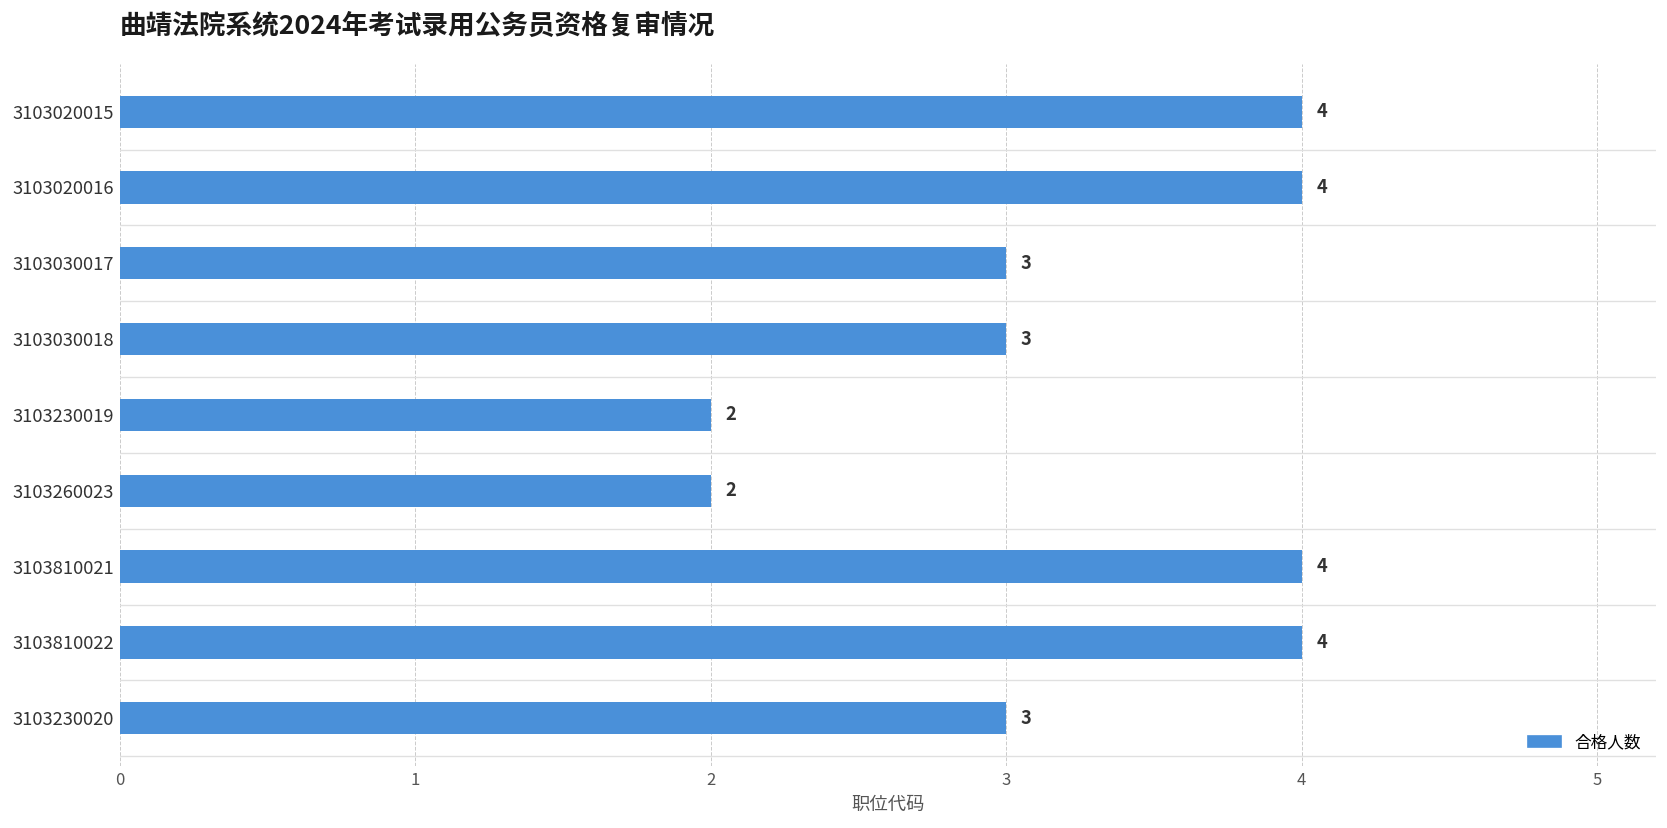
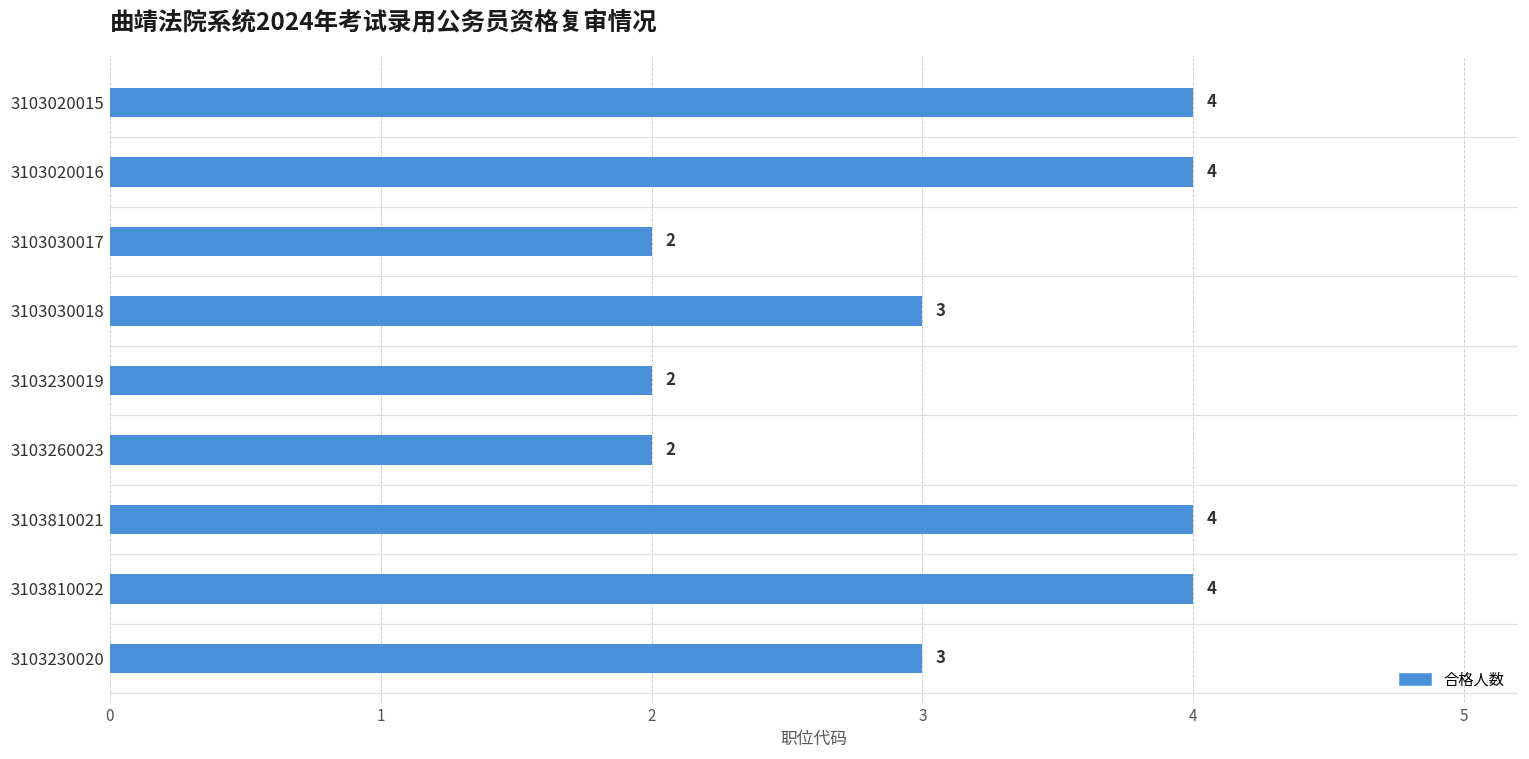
3103030017: 3 -> 2
